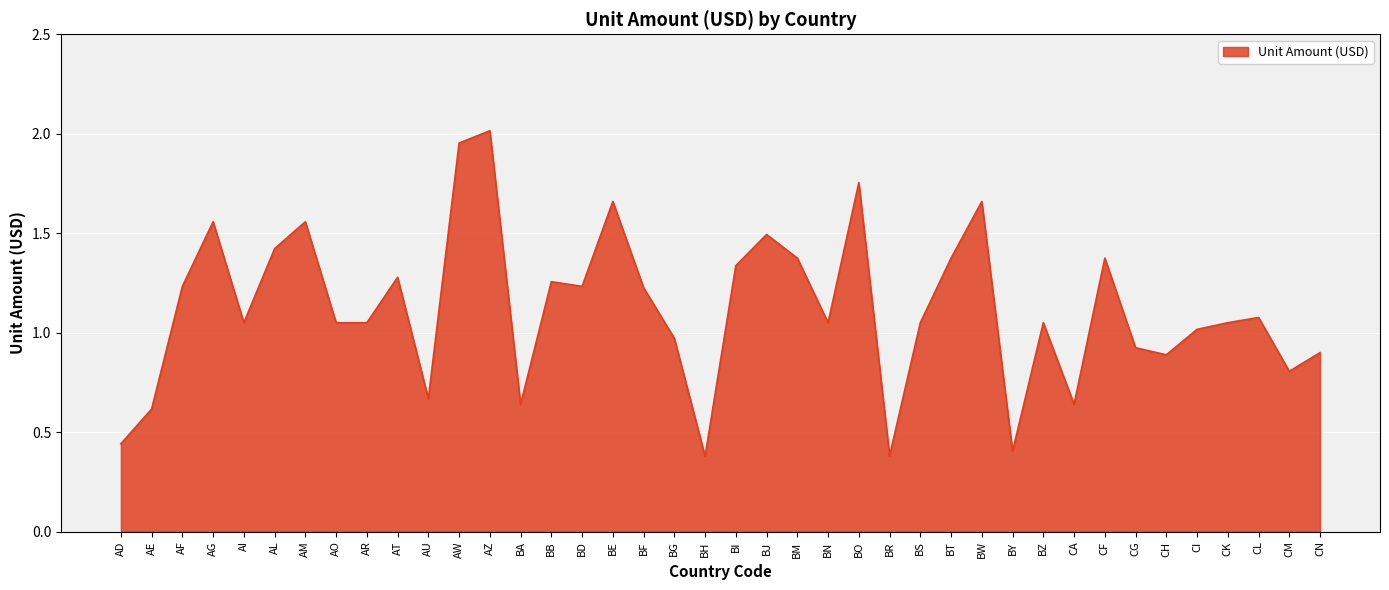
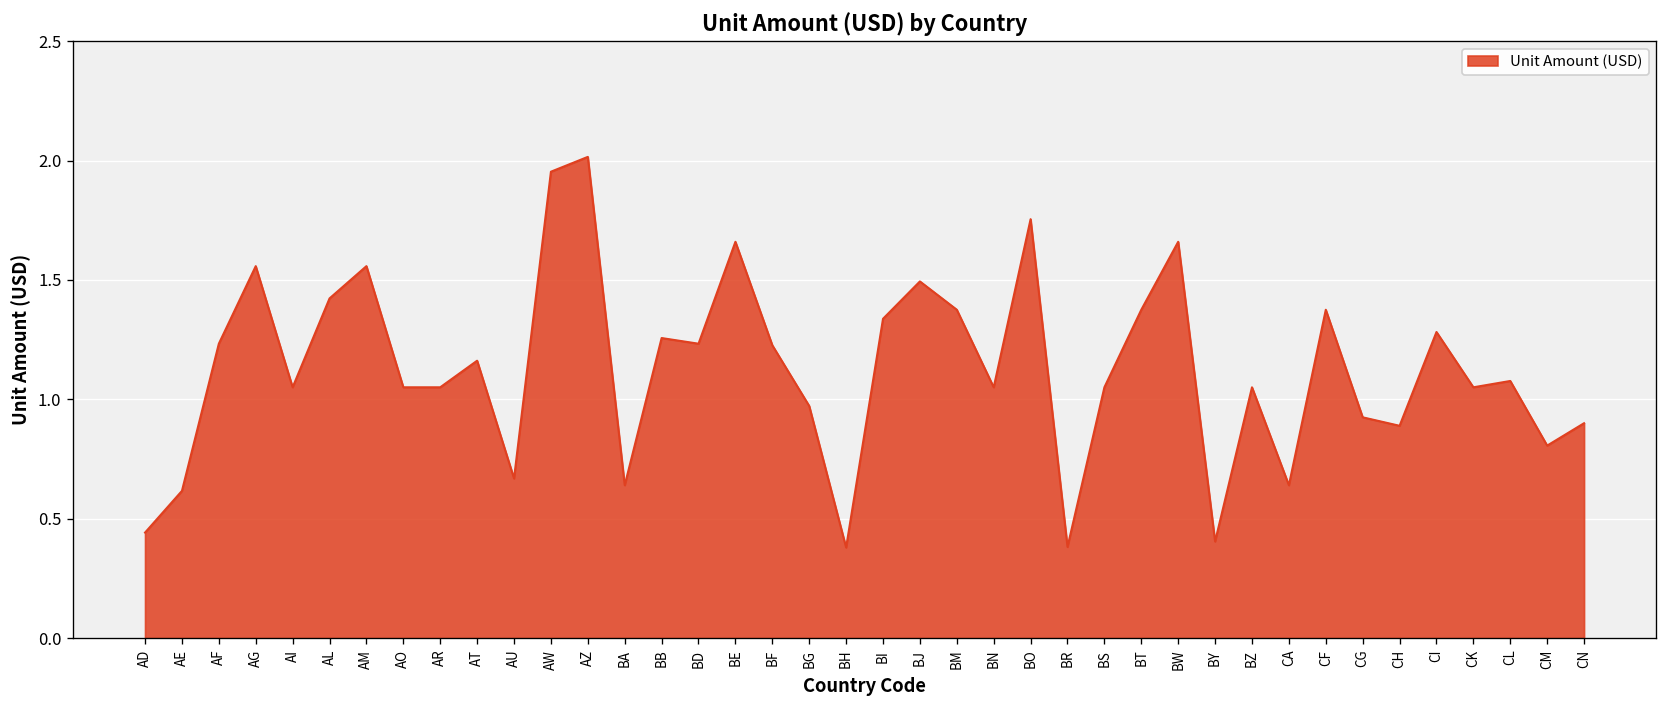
AT: 1.28 -> 1.16
CI: 1.02 -> 1.28
